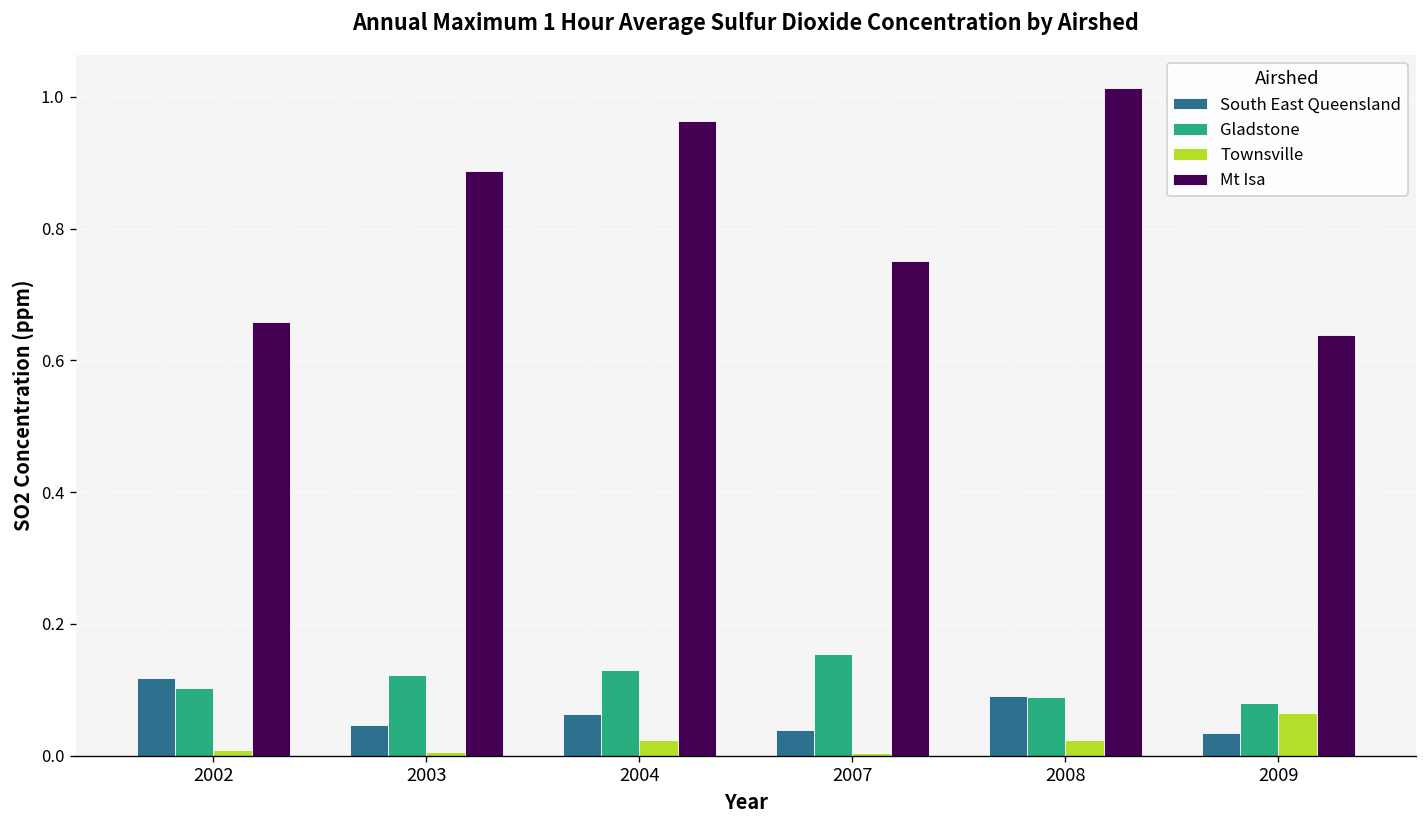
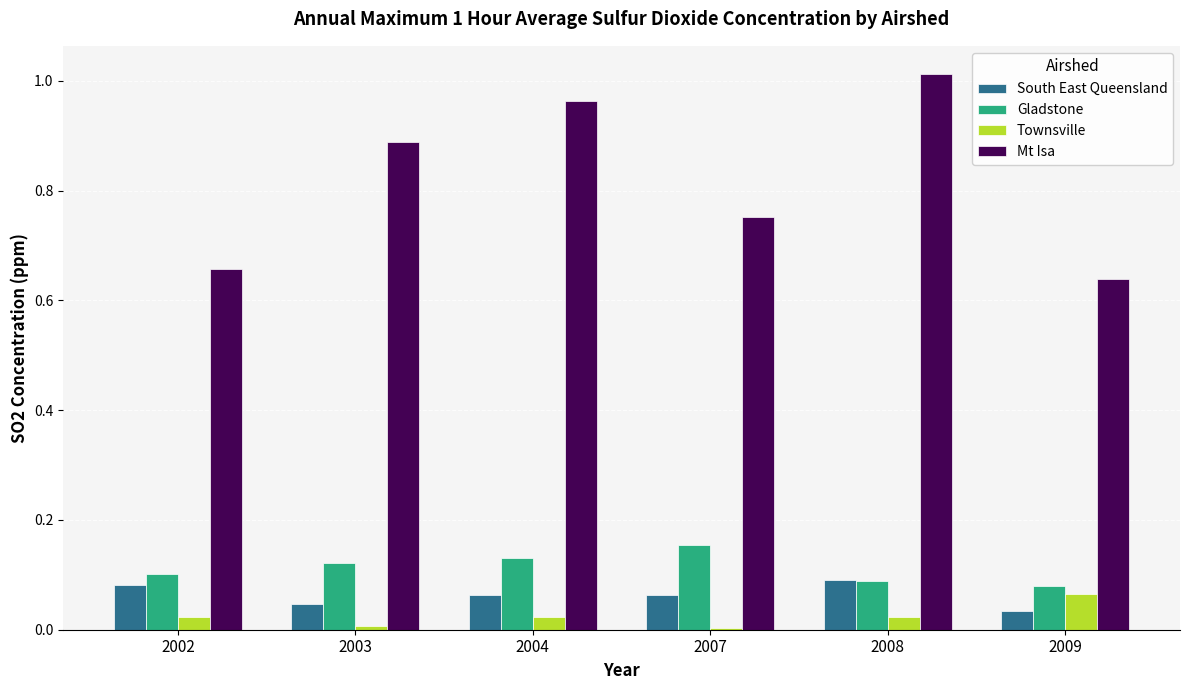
South East Queensland, 2002: 0.12 -> 0.08
Townsville, 2002: 0.01 -> 0.02
South East Queensland, 2007: 0.04 -> 0.06
